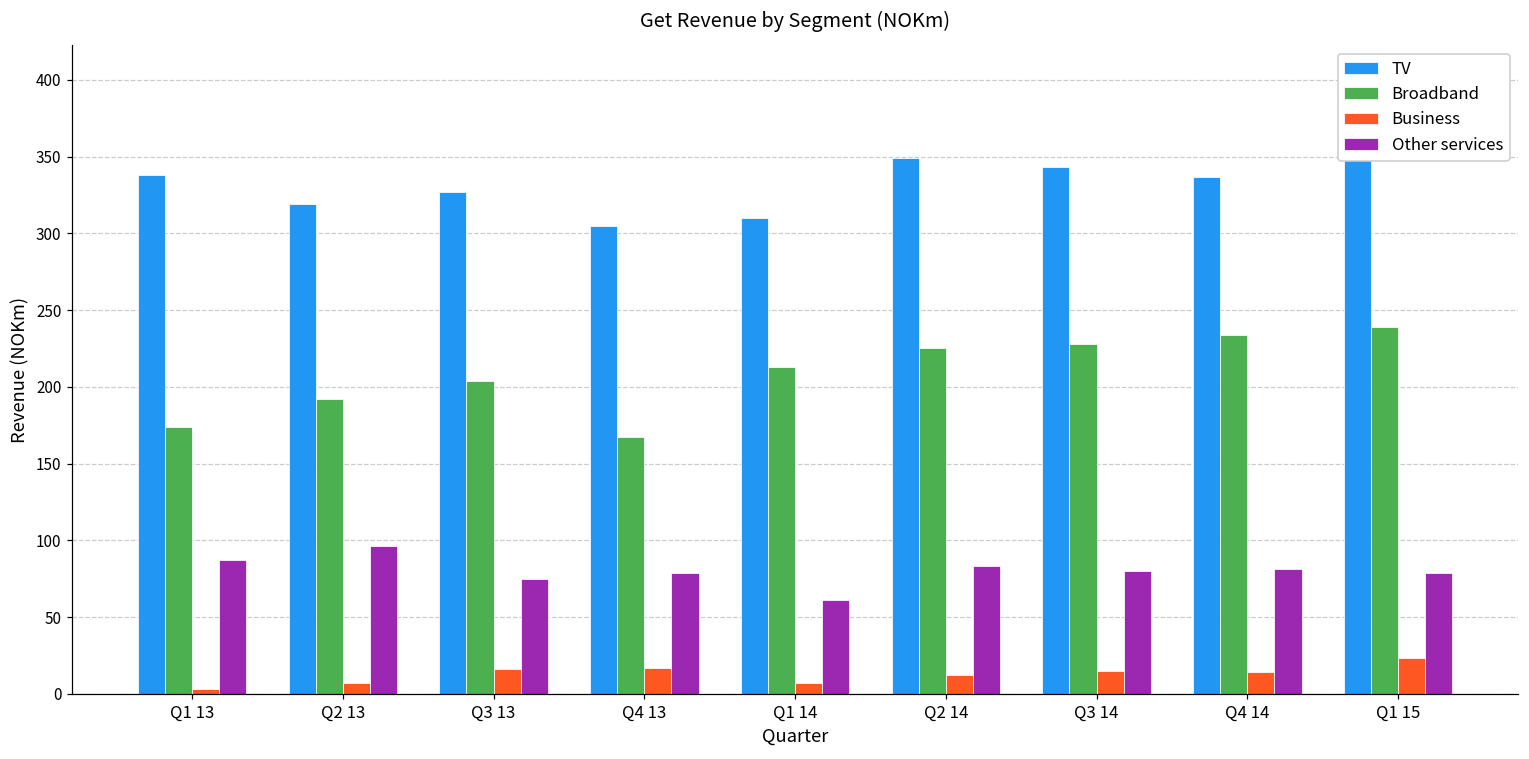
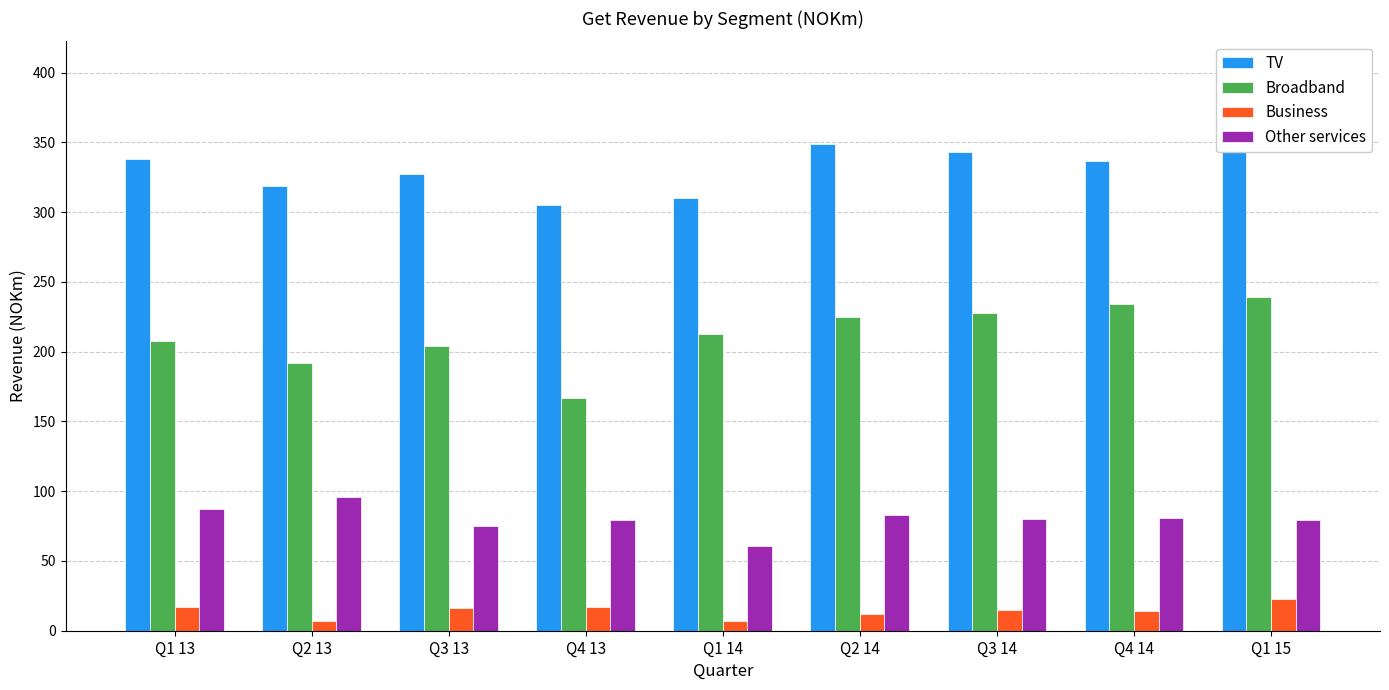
Broadband, Q1 13: 174 -> 208
Business, Q1 13: 3 -> 17
